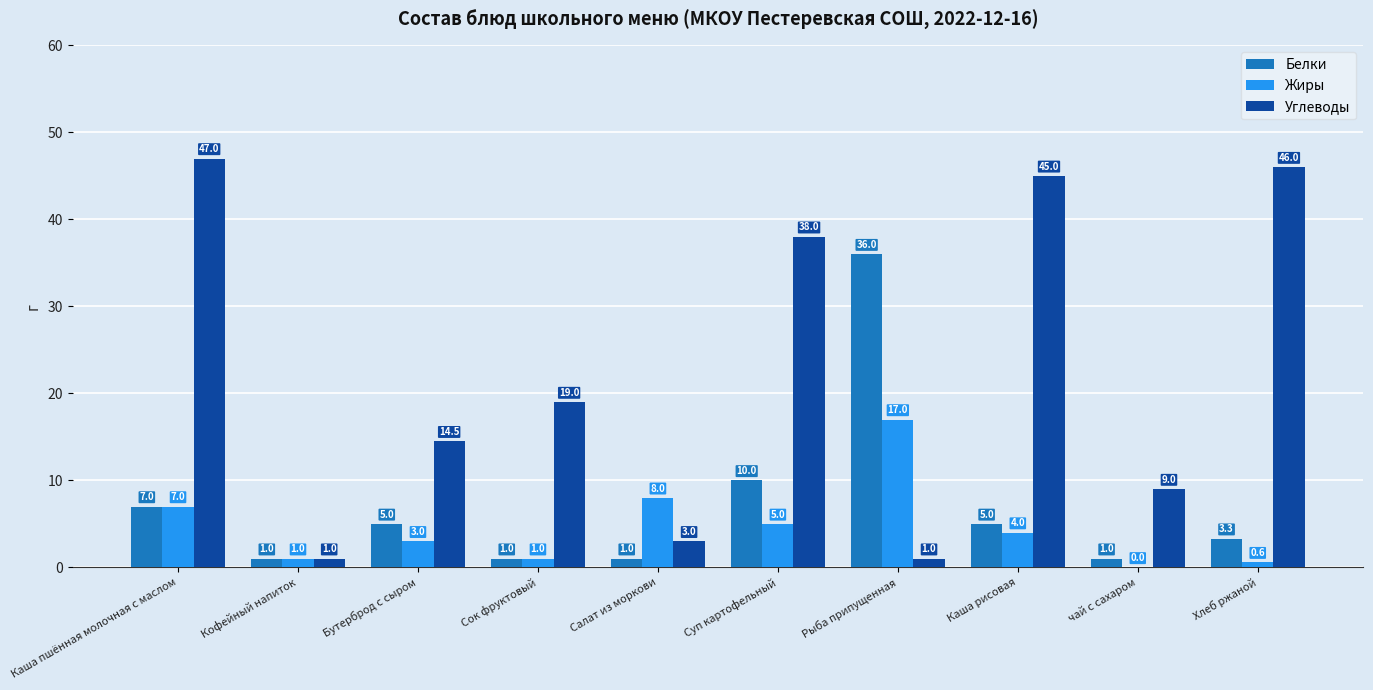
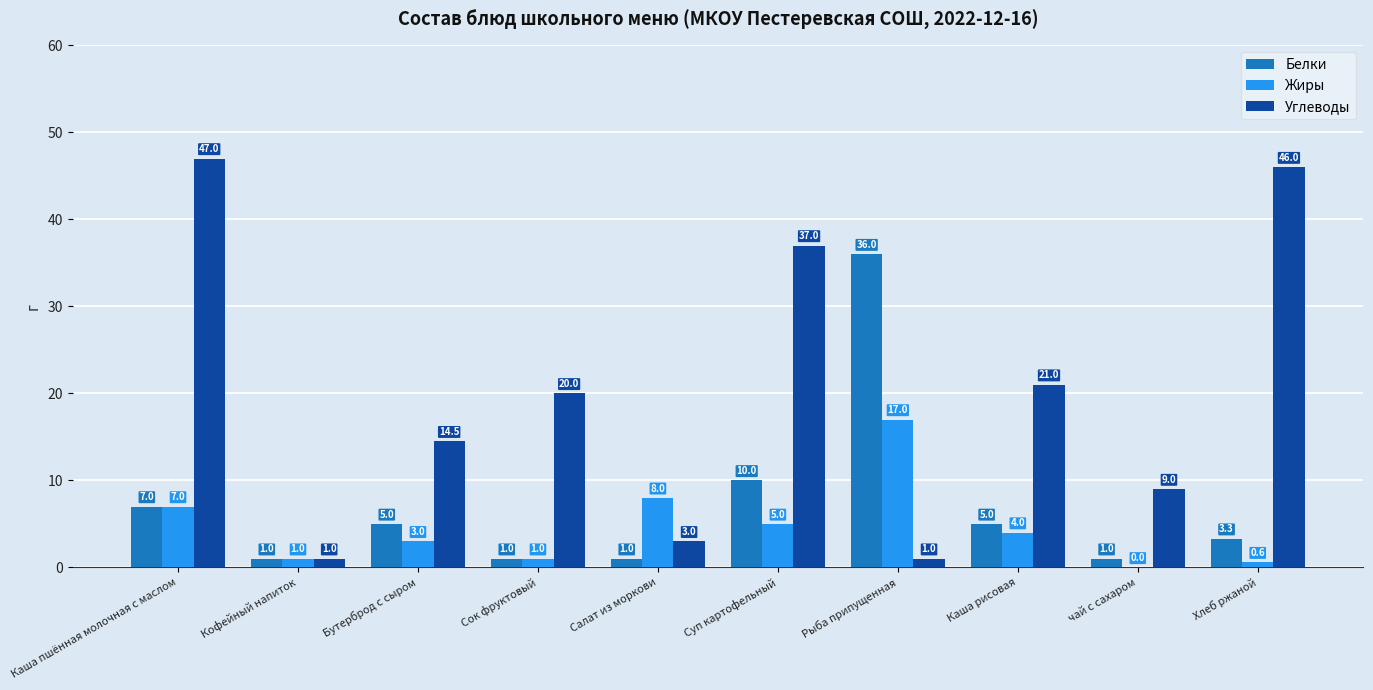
Углеводы, Сок фруктовый: 19.0 -> 20.0
Углеводы, Суп картофельный: 38.0 -> 37.0
Углеводы, Каша рисовая: 45.0 -> 21.0
